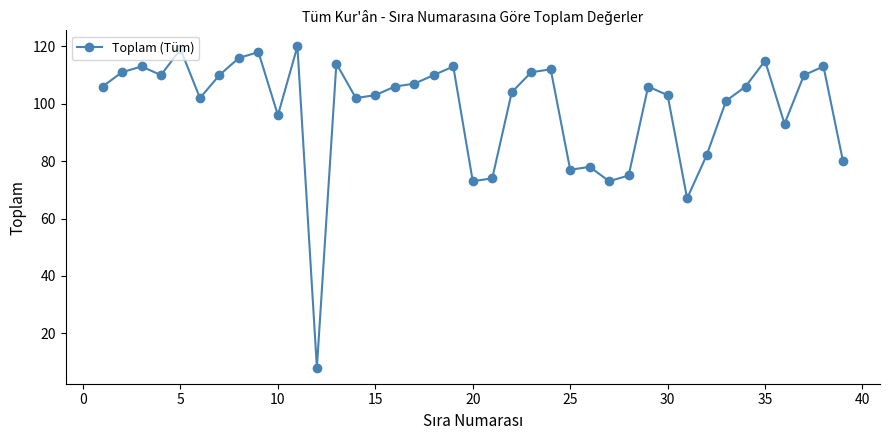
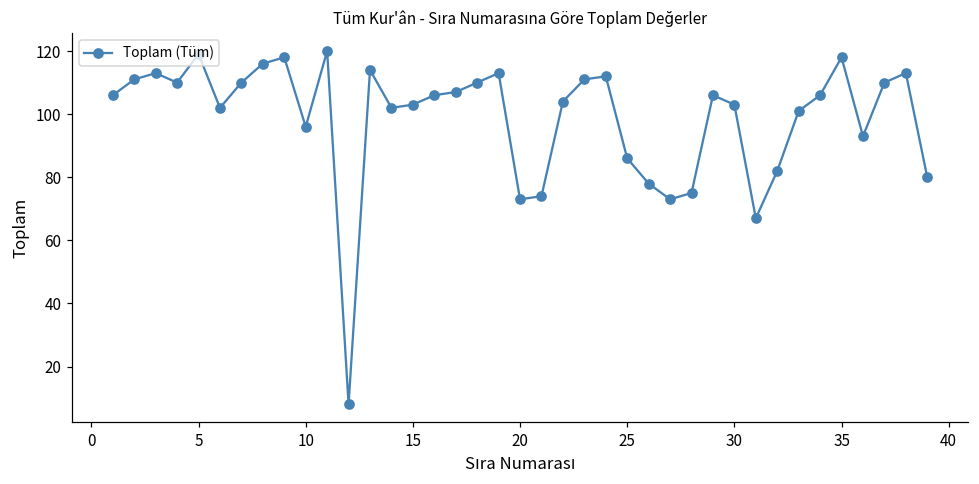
25: 77 -> 86
35: 115 -> 118
